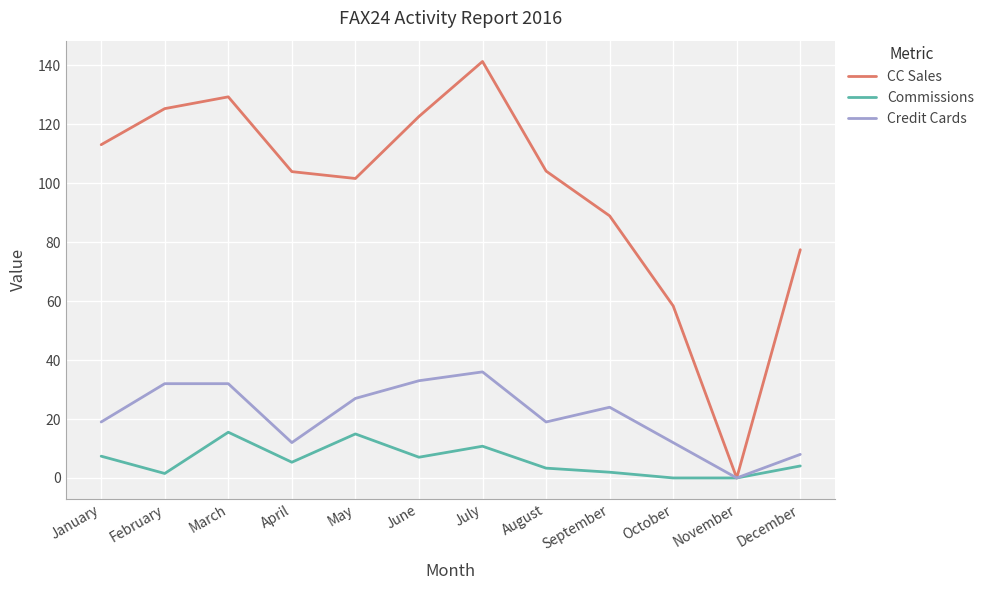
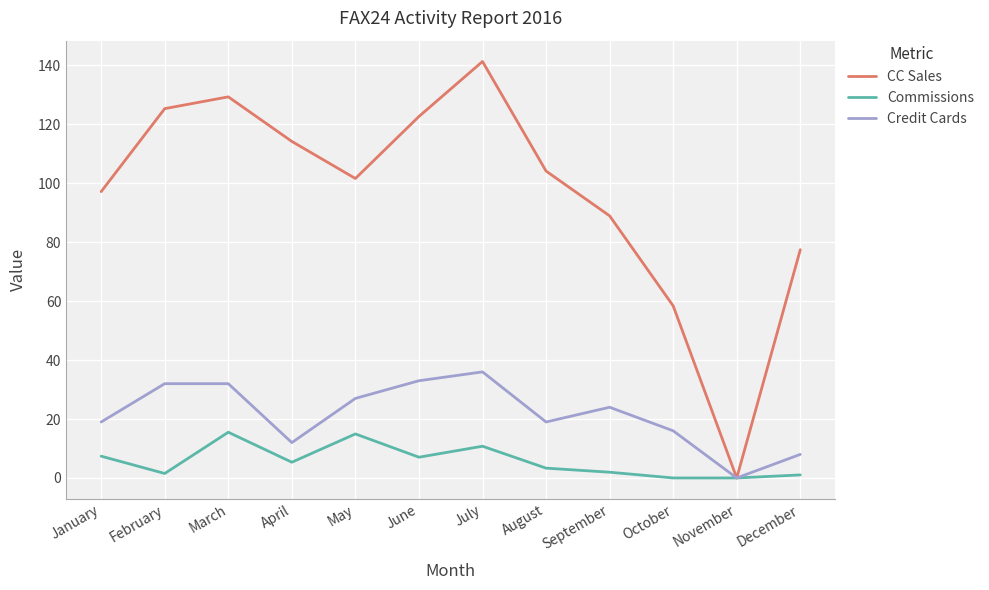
CC Sales, January: 113 -> 97
CC Sales, April: 104 -> 114
Credit Cards, October: 12 -> 16
Commissions, December: 4 -> 1
